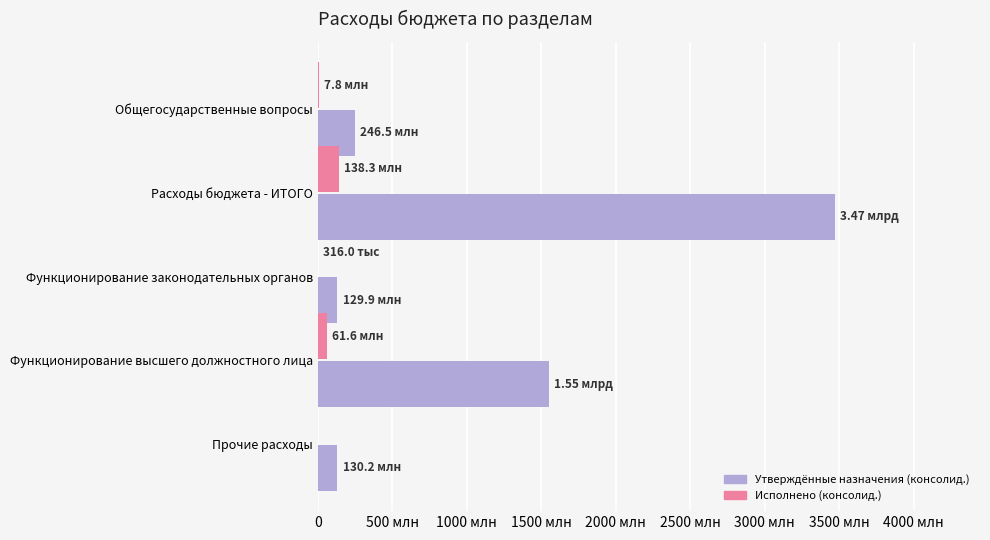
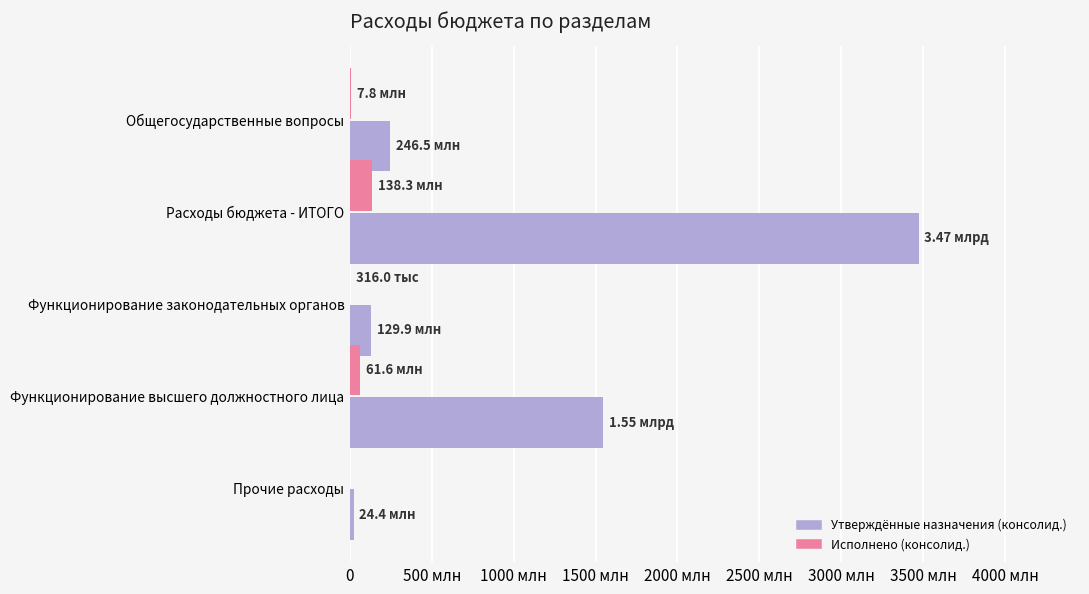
Утверждённые назначения (консолид.), Прочие расходы: 130.2 -> 24.4
